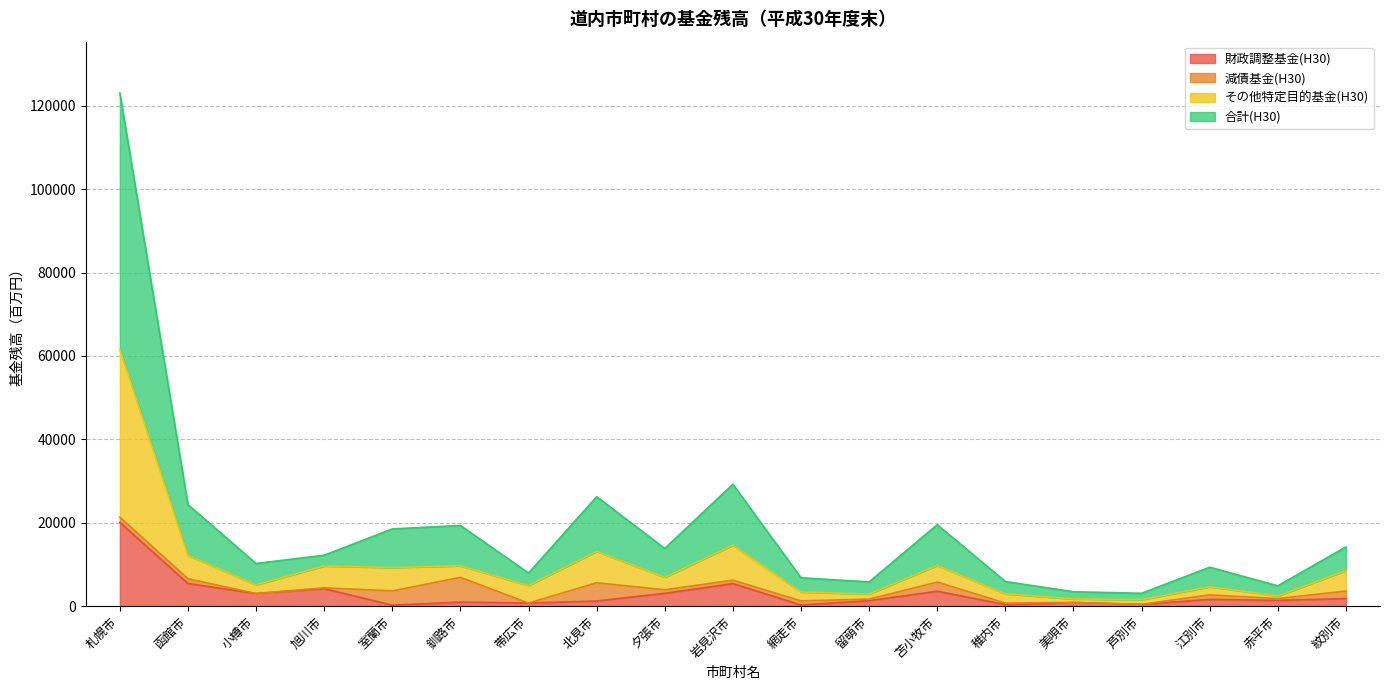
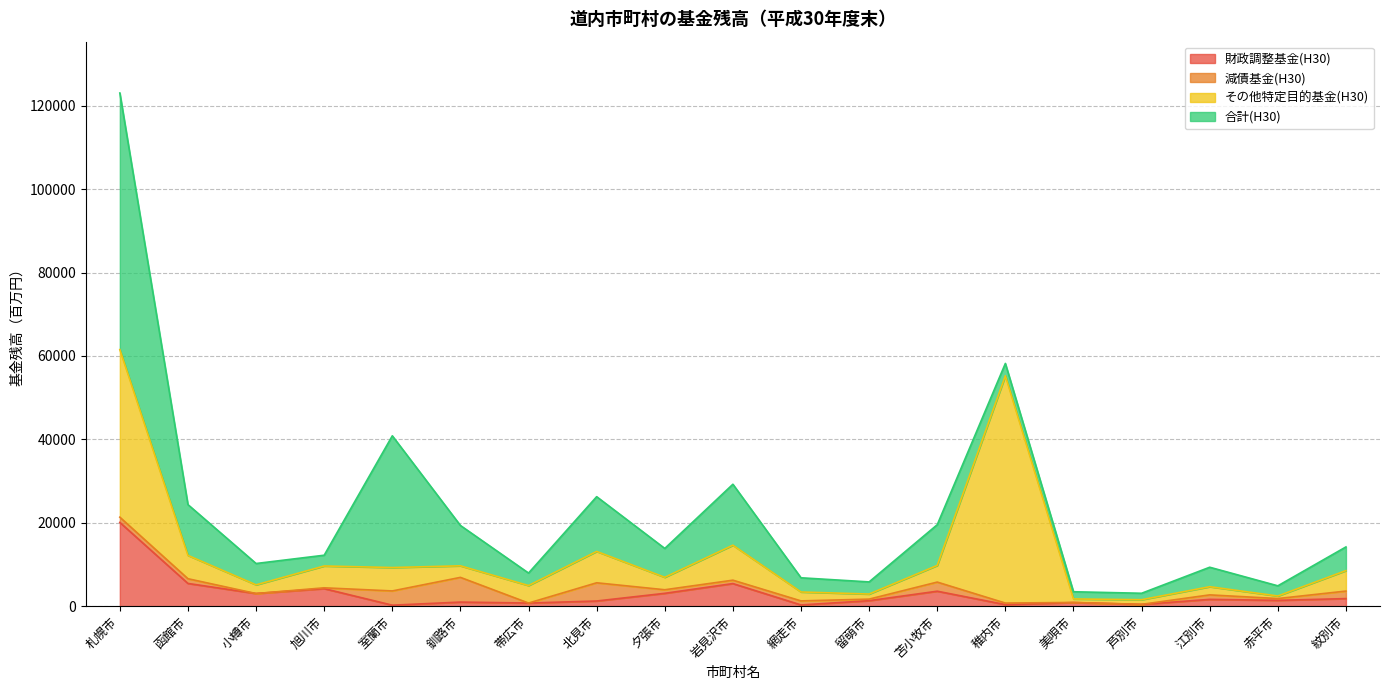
合計(H30), 室蘭市: 9000 -> 32000
その他特定目的基金(H30), 稚内市: 2000 -> 55000
